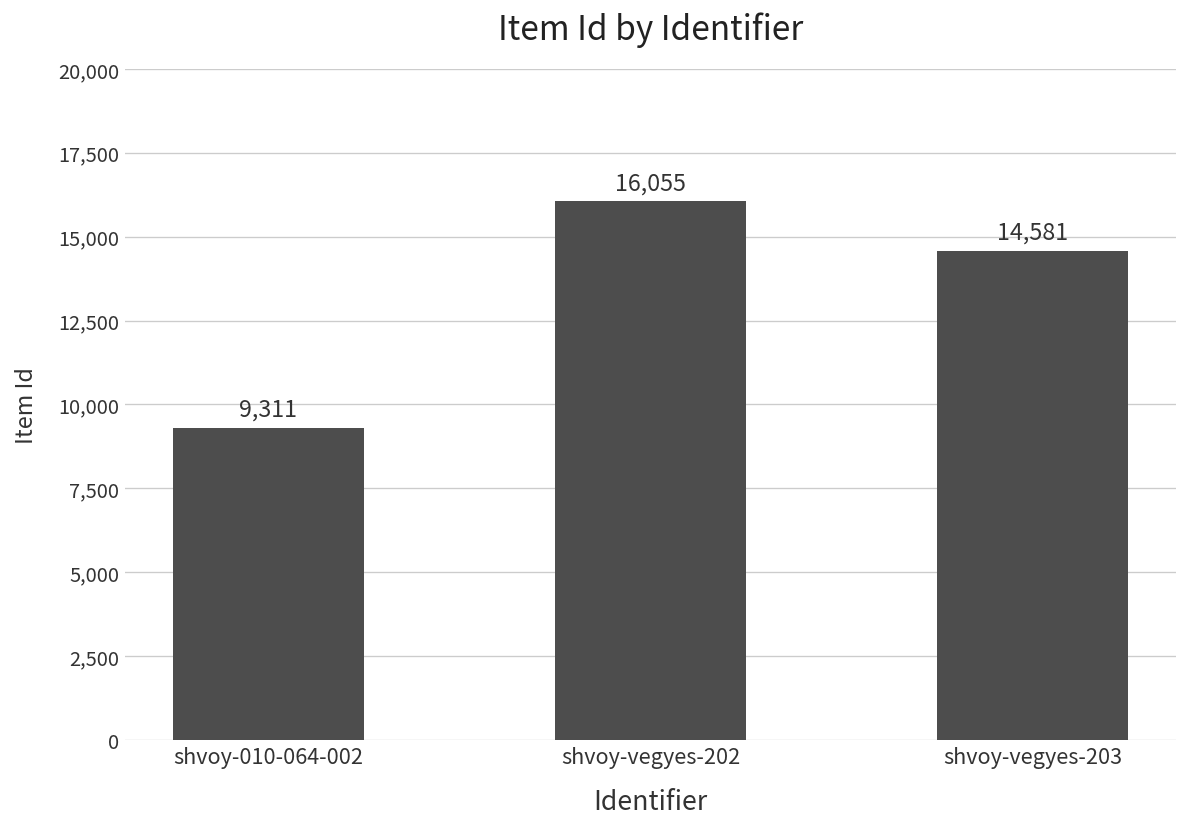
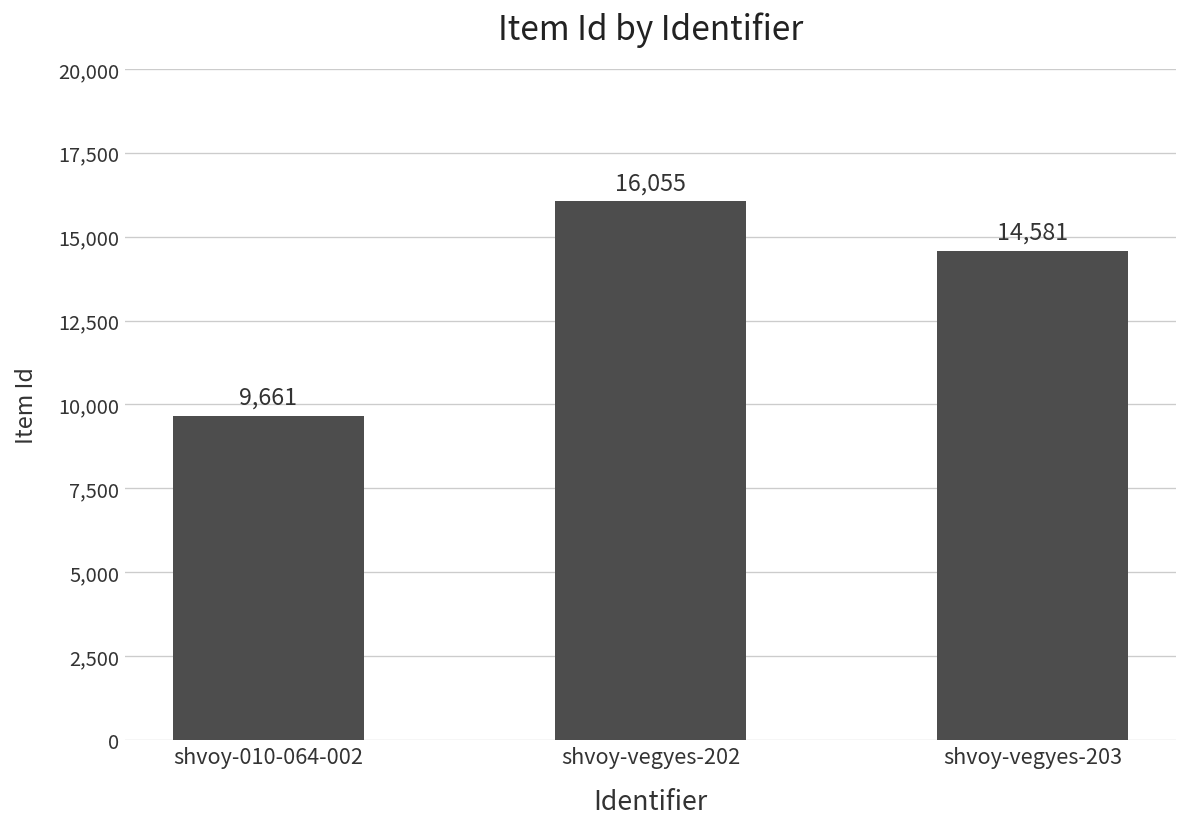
shvoy-010-064-002: 9,311 -> 9,661
